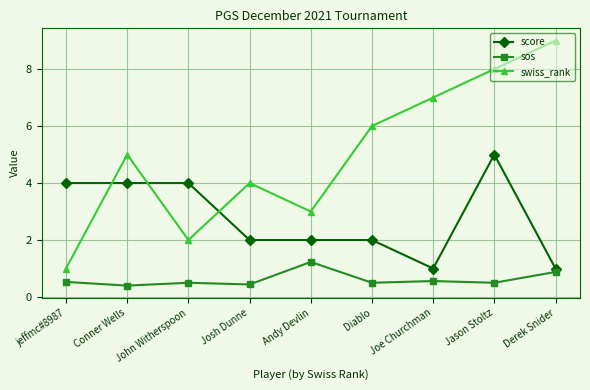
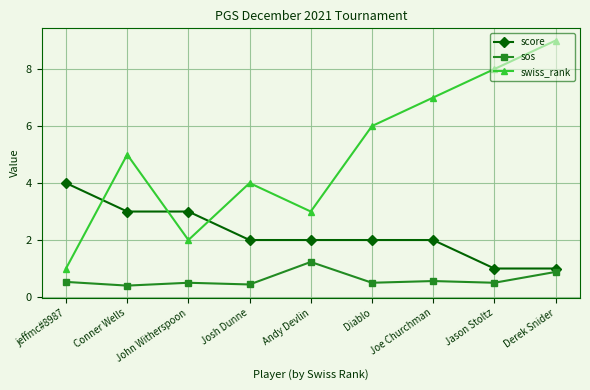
score, Conner Wells: 4 -> 3
score, John Witherspoon: 4 -> 3
score, Joe Churchman: 1 -> 2
score, Jason Stoltz: 5 -> 1
